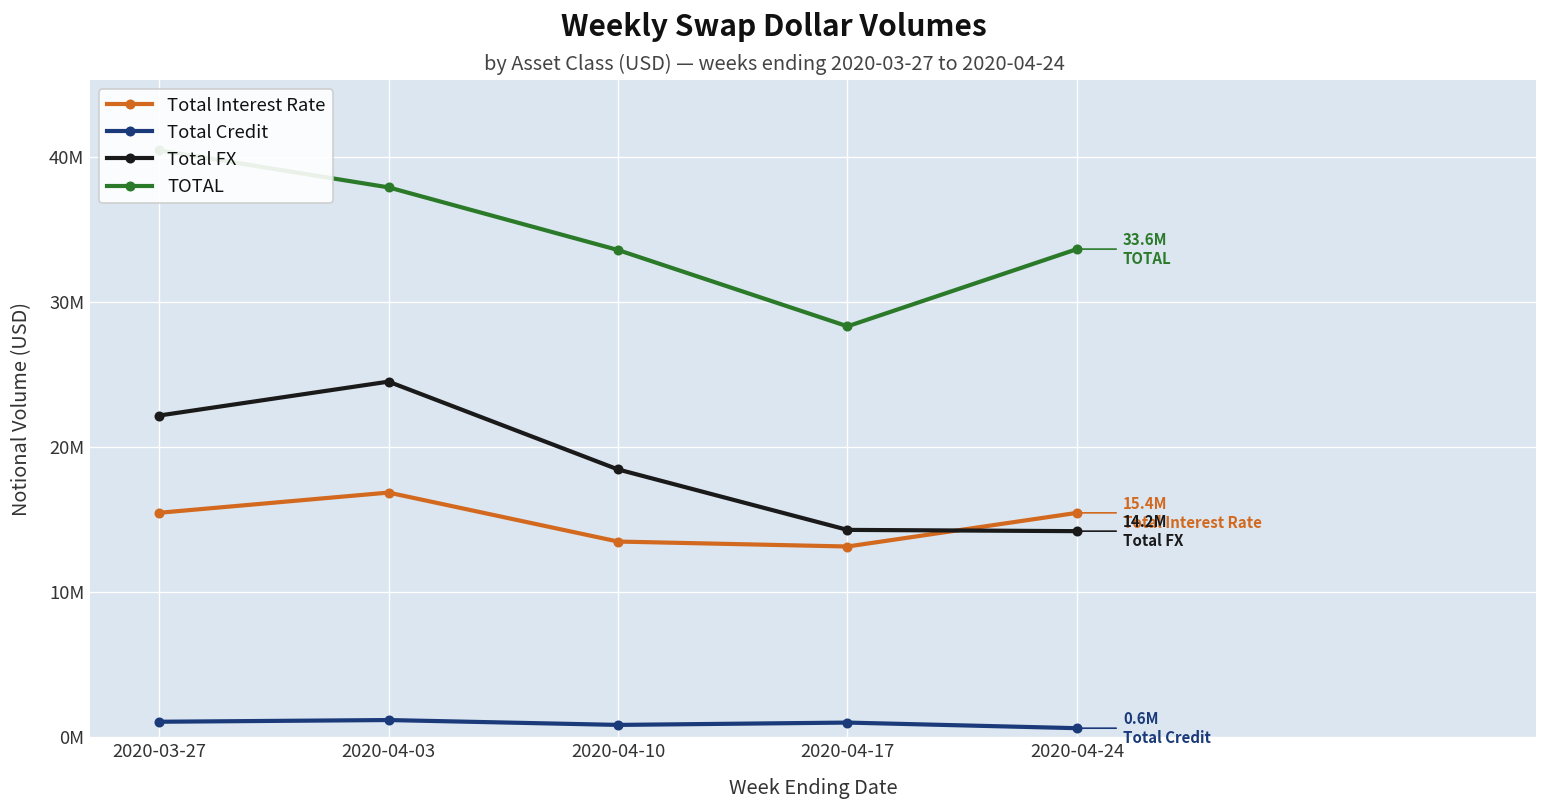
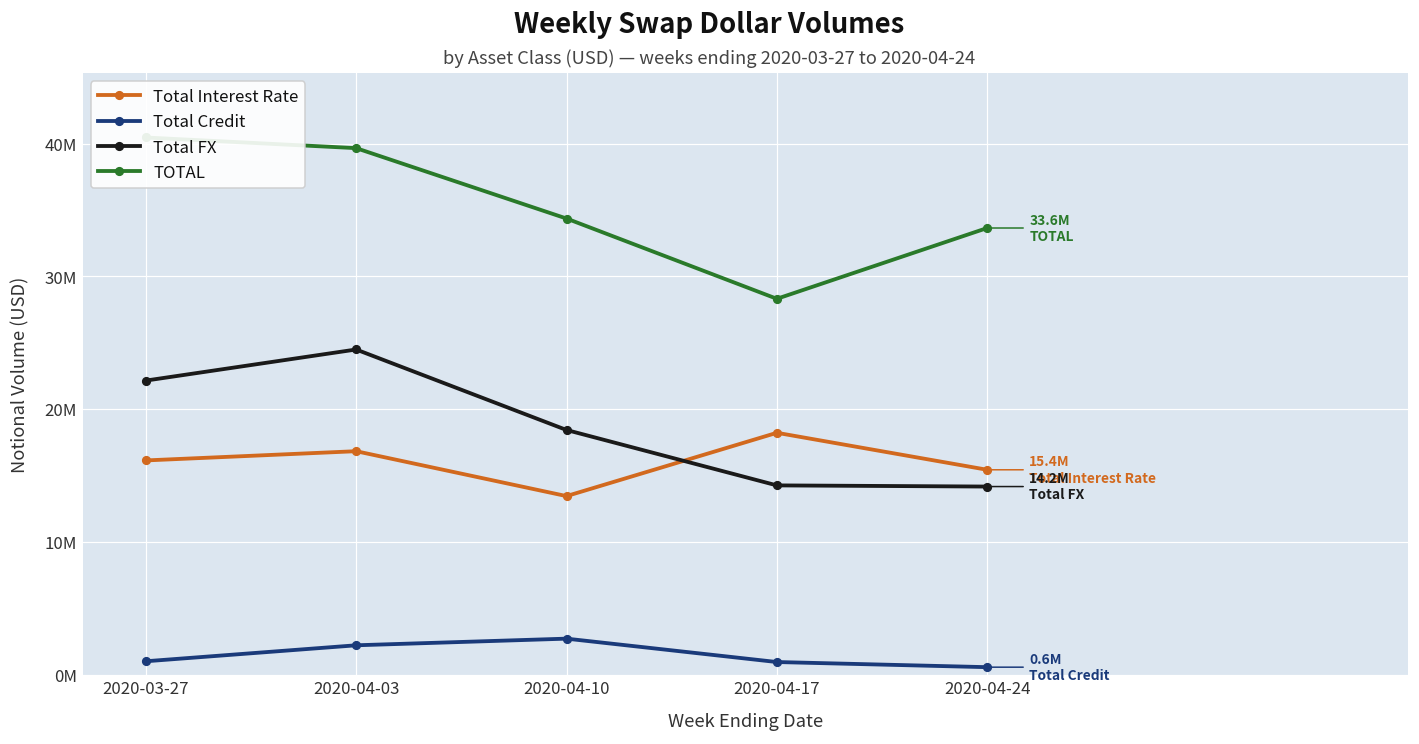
Total Interest Rate, 2020-03-27: 15500000 -> 16100000
Total Credit, 2020-04-03: 1100000 -> 2200000
TOTAL, 2020-04-03: 37900000 -> 39700000
Total Credit, 2020-04-10: 800000 -> 2700000
TOTAL, 2020-04-10: 33600000 -> 34400000
Total Interest Rate, 2020-04-17: 13100000 -> 18200000
